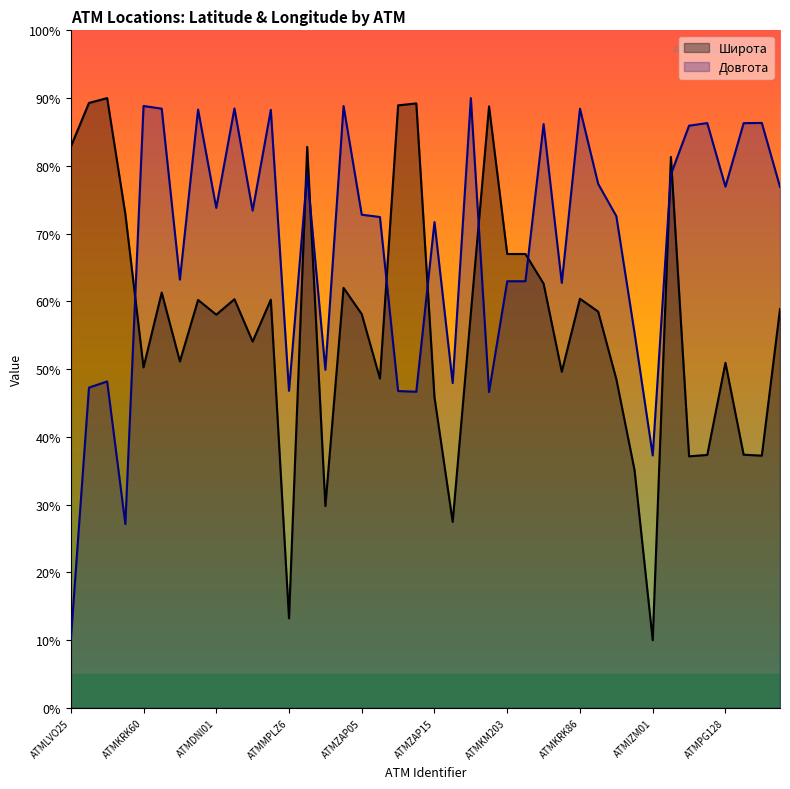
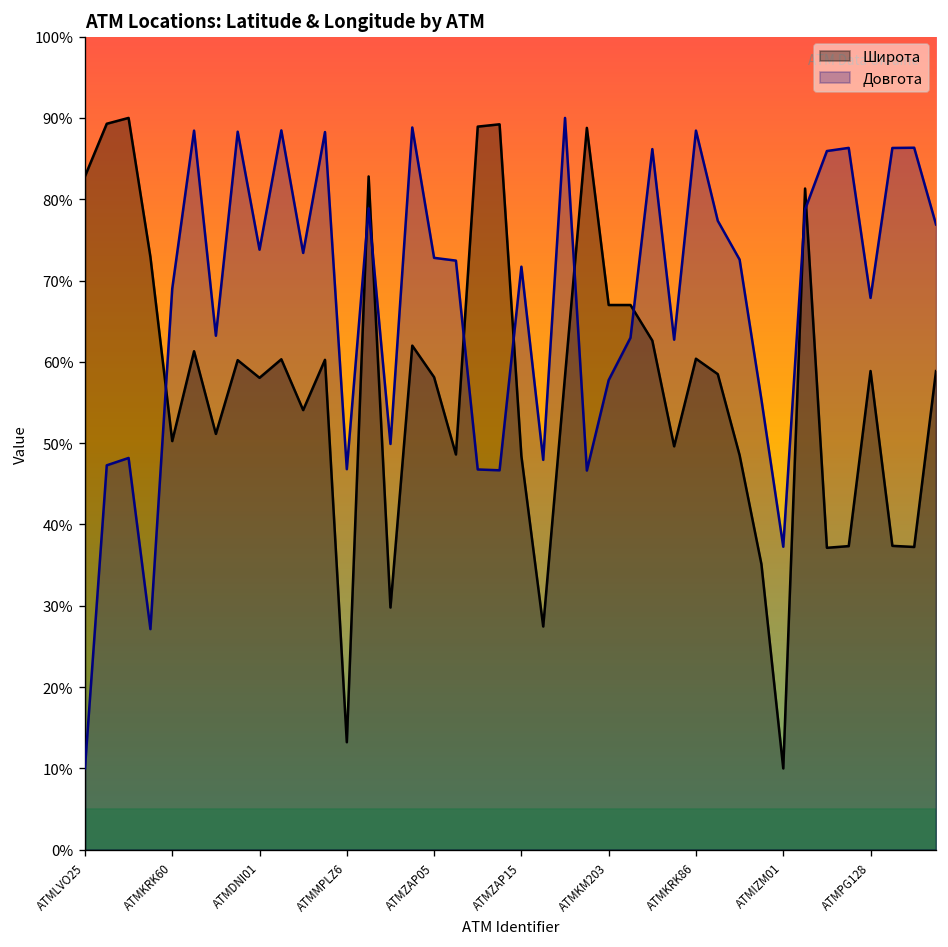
Довгота, ATMKRK60: 89% -> 69%
Широта, ATMZAP15: 46% -> 48%
Довгота, ATMKM203: 63% -> 58%
Широта, ATMPG128: 51% -> 59%
Довгота, ATMPG128: 77% -> 68%
